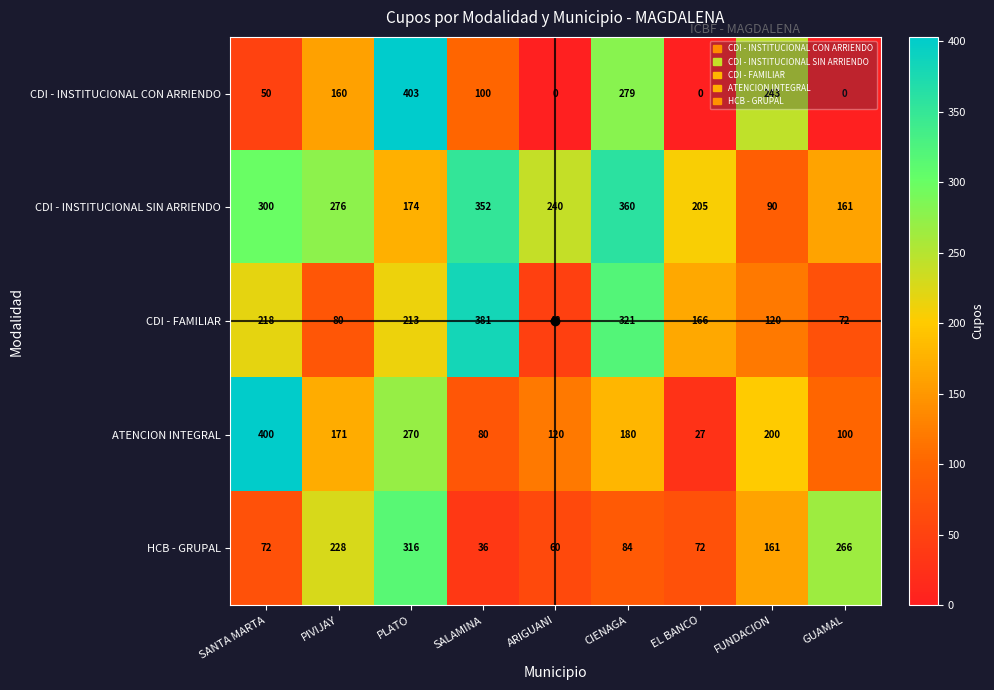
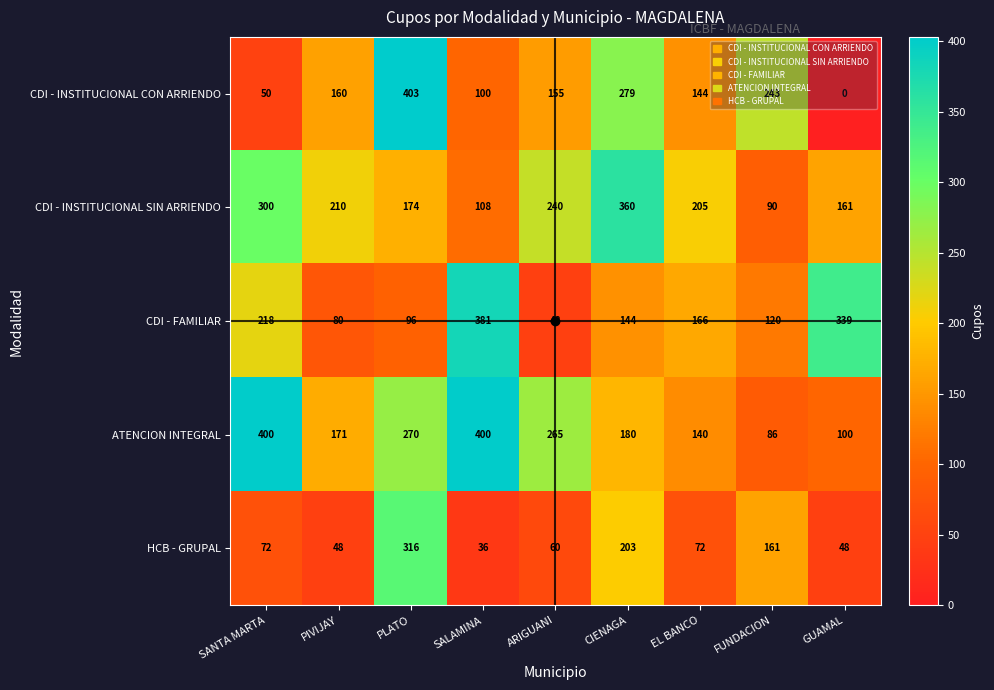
CDI - INSTITUCIONAL CON ARRIENDO, ARIGUANI: 0 -> 155
CDI - INSTITUCIONAL CON ARRIENDO, EL BANCO: 0 -> 144
CDI - INSTITUCIONAL SIN ARRIENDO, PIVIJAY: 276 -> 210
CDI - INSTITUCIONAL SIN ARRIENDO, SALAMINA: 352 -> 108
CDI - FAMILIAR, PLATO: 213 -> 96
CDI - FAMILIAR, CIENAGA: 321 -> 144
CDI - FAMILIAR, GUAMAL: 72 -> 339
ATENCION INTEGRAL, SALAMINA: 80 -> 400
ATENCION INTEGRAL, ARIGUANI: 120 -> 265
ATENCION INTEGRAL, EL BANCO: 27 -> 140
ATENCION INTEGRAL, FUNDACION: 200 -> 86
HCB - GRUPAL, PIVIJAY: 228 -> 48
HCB - GRUPAL, CIENAGA: 84 -> 203
HCB - GRUPAL, GUAMAL: 266 -> 48
